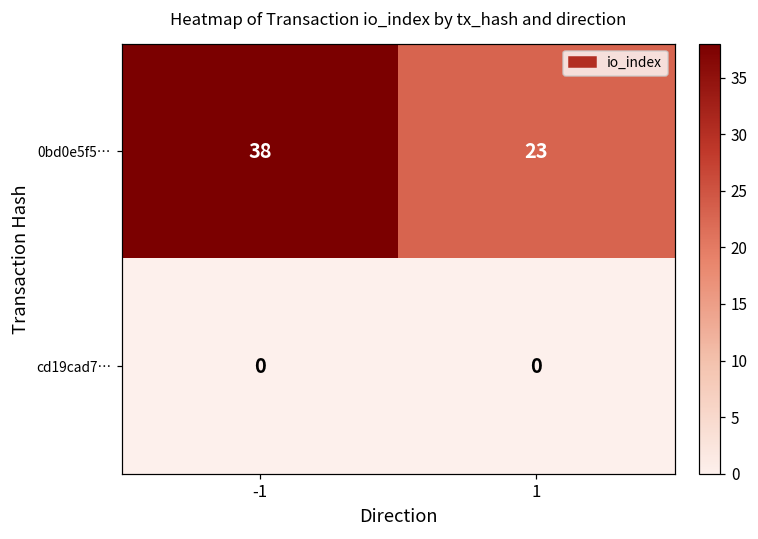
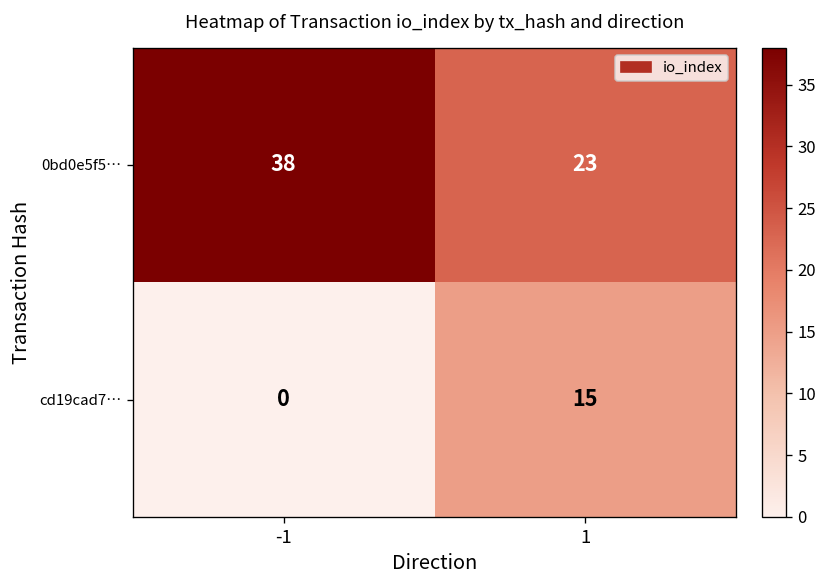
cd19cad7…, 1: 0 -> 15
